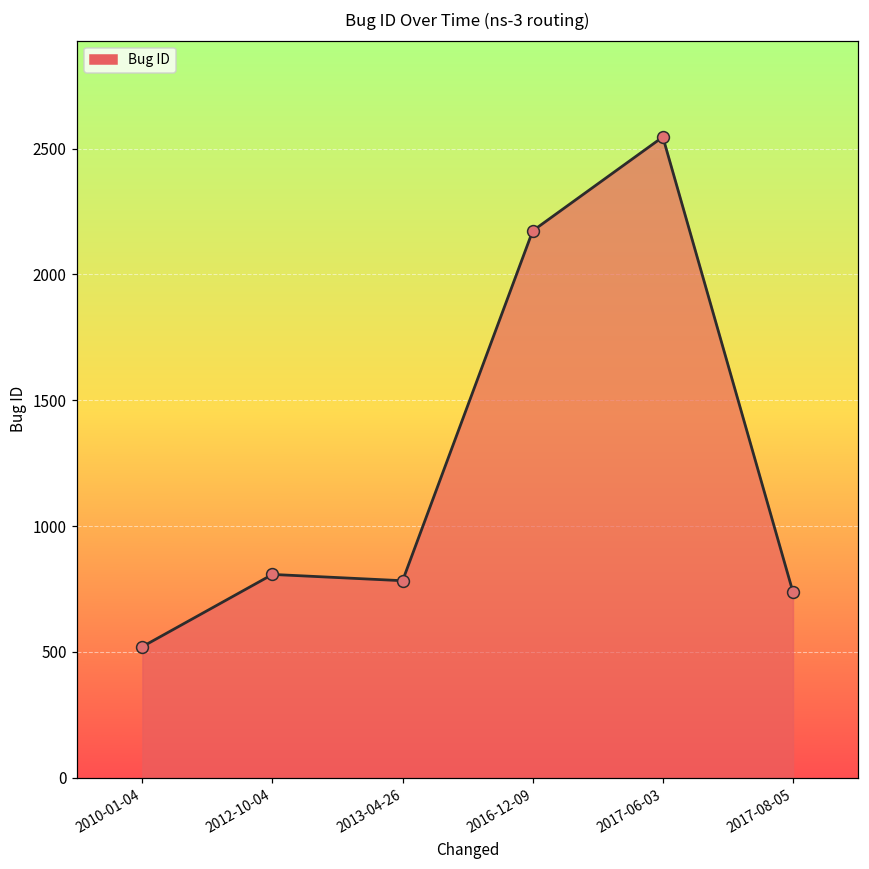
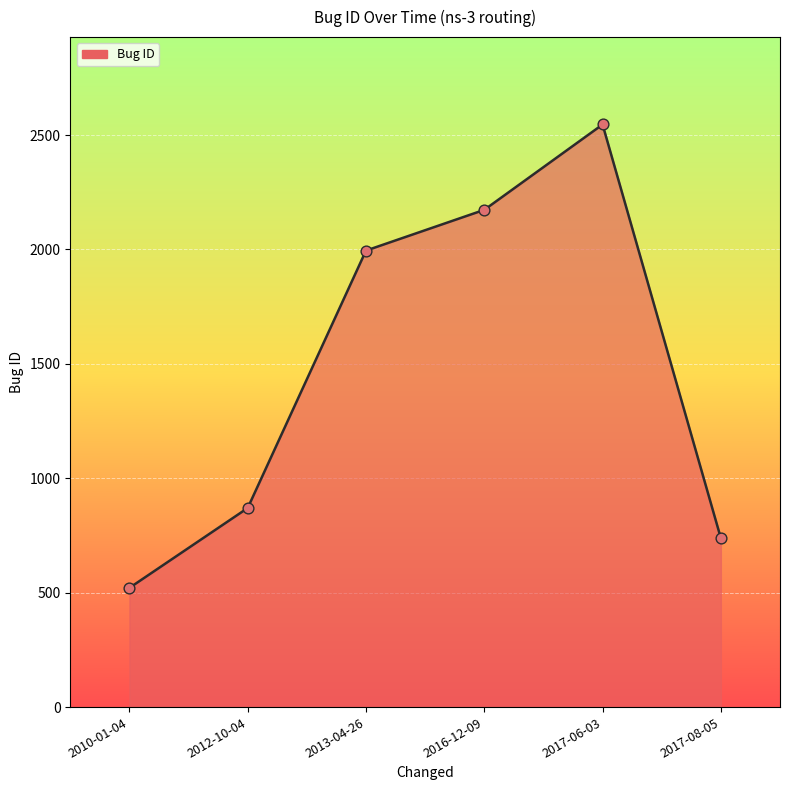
2012-10-04: 810 -> 870
2013-04-26: 780 -> 2000
